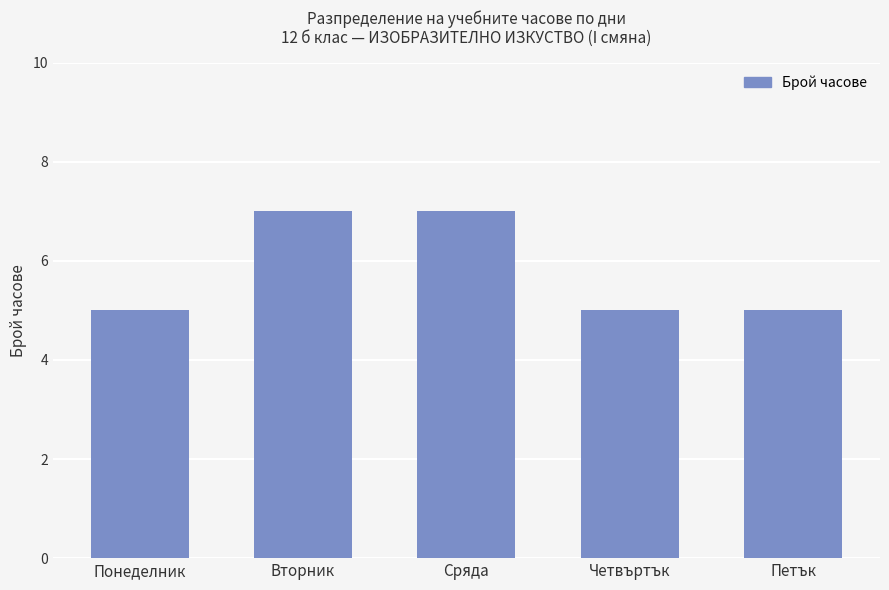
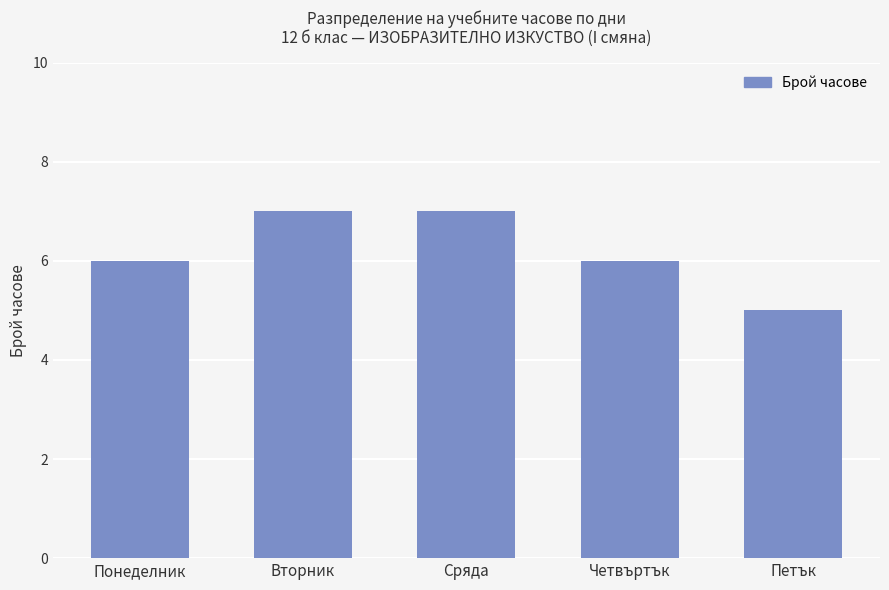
Понеделник: 5 -> 6
Четвъртък: 5 -> 6
